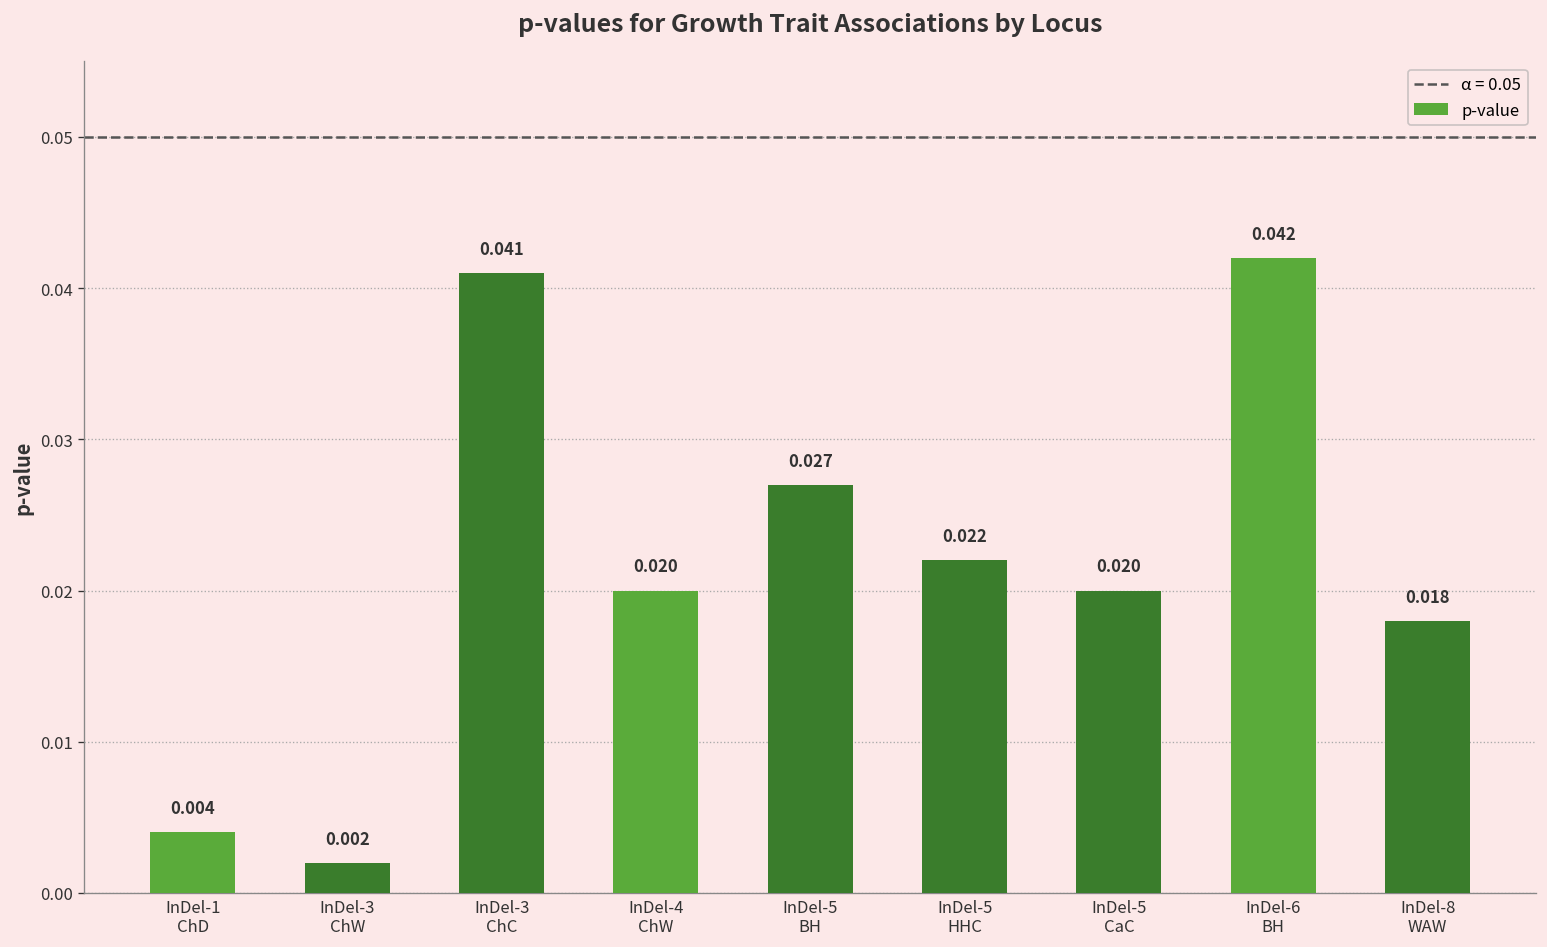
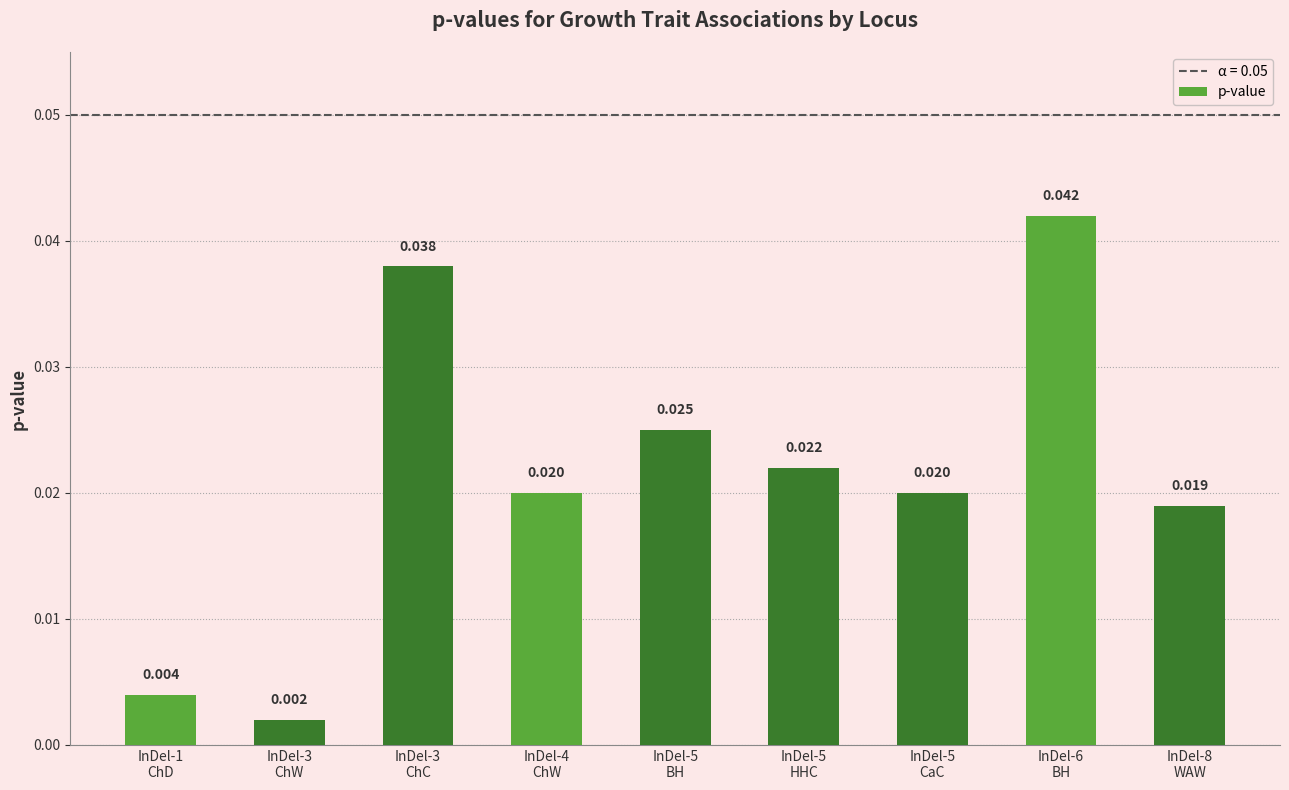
InDel-3 ChC: 0.041 -> 0.038
InDel-5 BH: 0.027 -> 0.025
InDel-8 WAW: 0.018 -> 0.019
